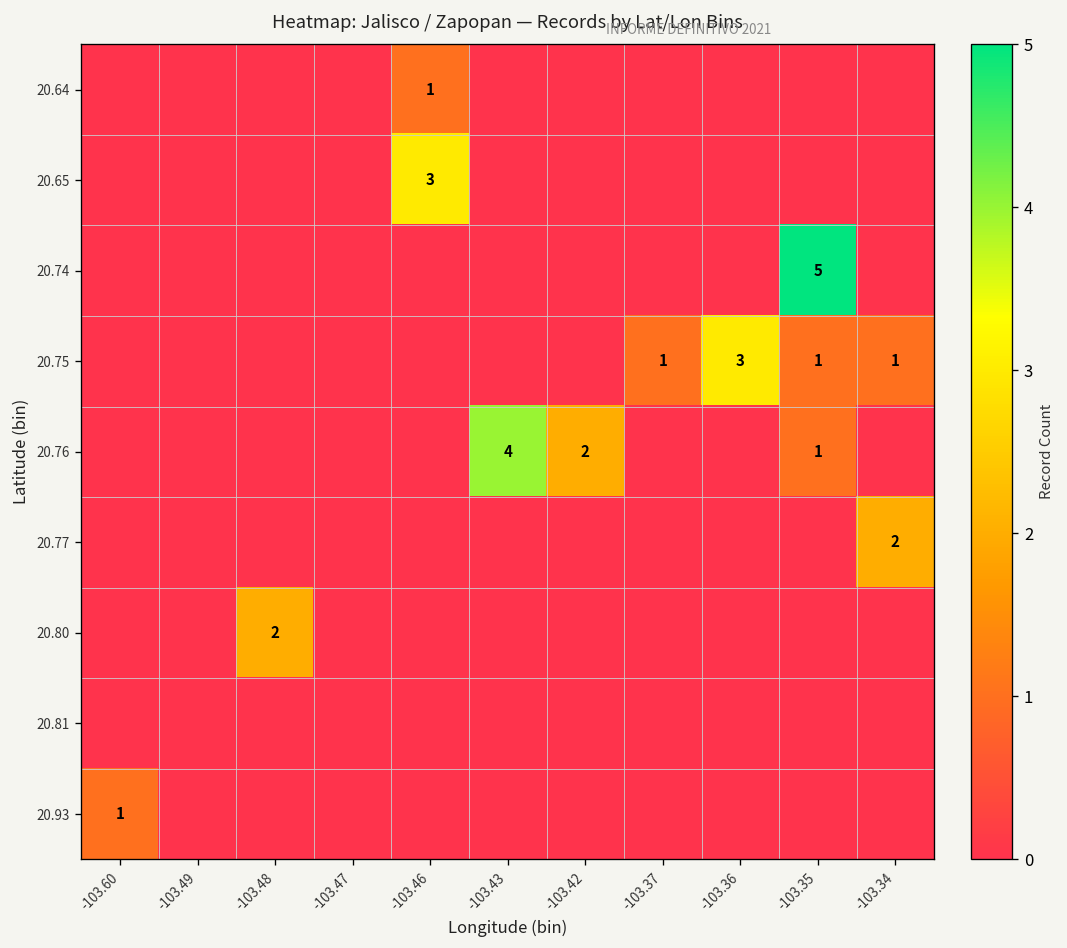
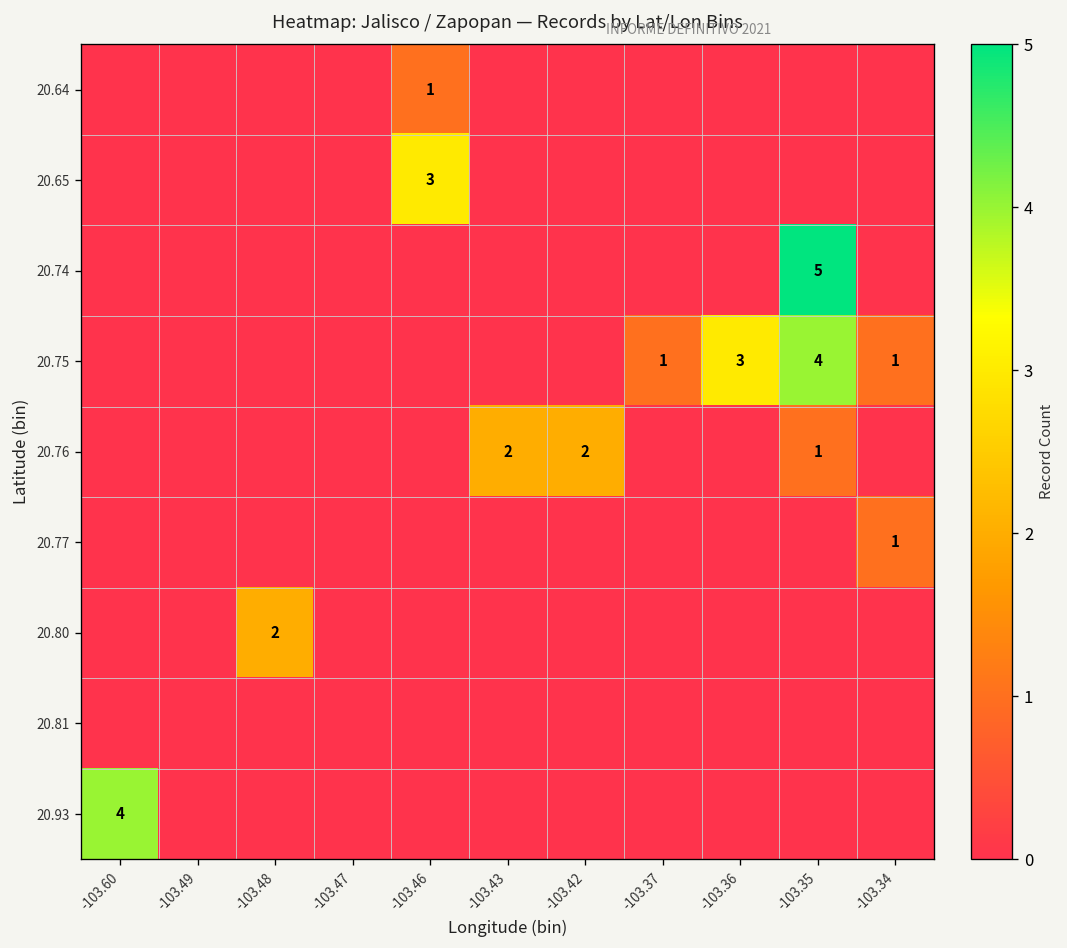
20.75, -103.35: 1 -> 4
20.76, -103.43: 4 -> 2
20.77, -103.34: 2 -> 1
20.93, -103.60: 1 -> 4
